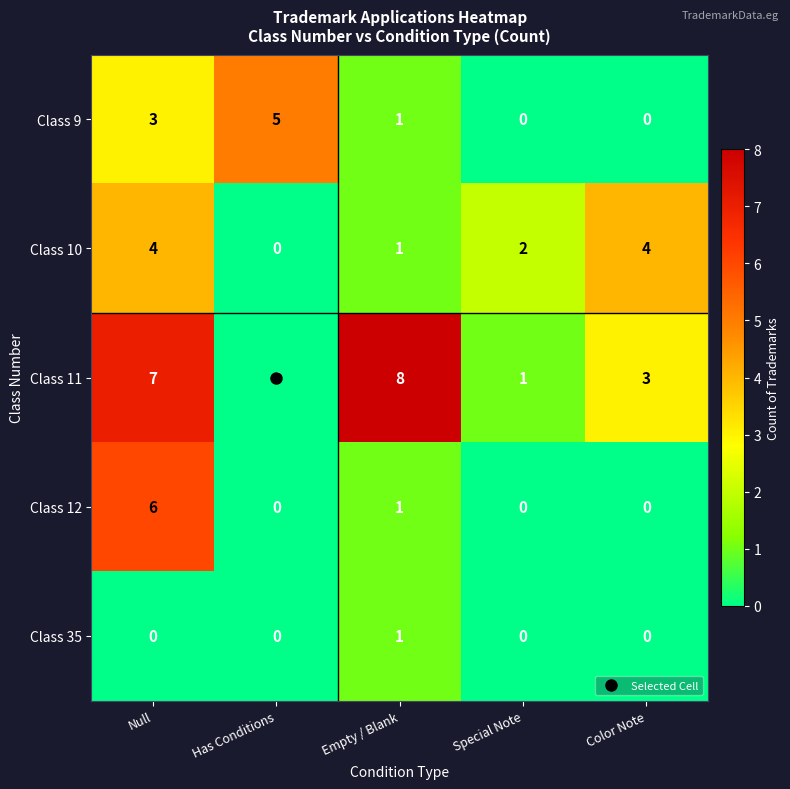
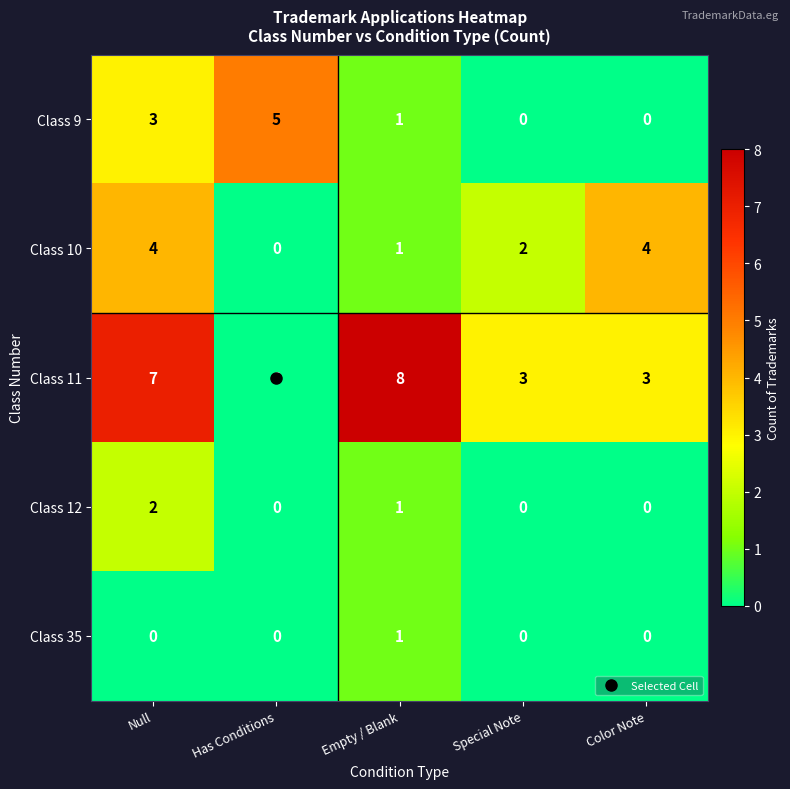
Class 11, Special Note: 1 -> 3
Class 12, Null: 6 -> 2
